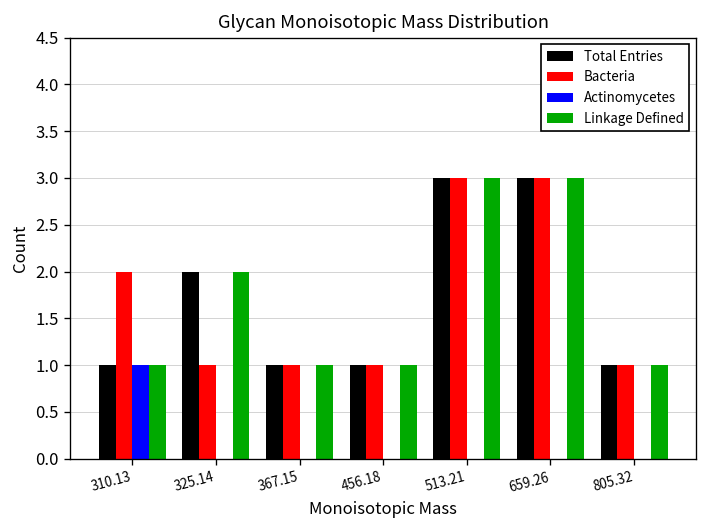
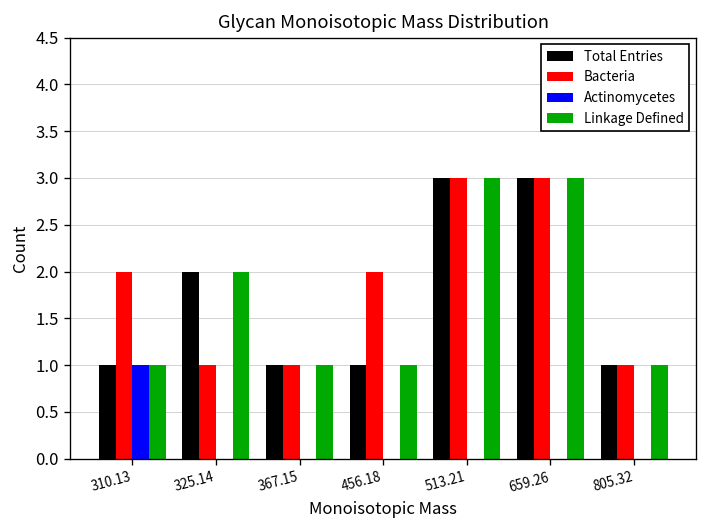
Bacteria, 456.18: 1 -> 2
